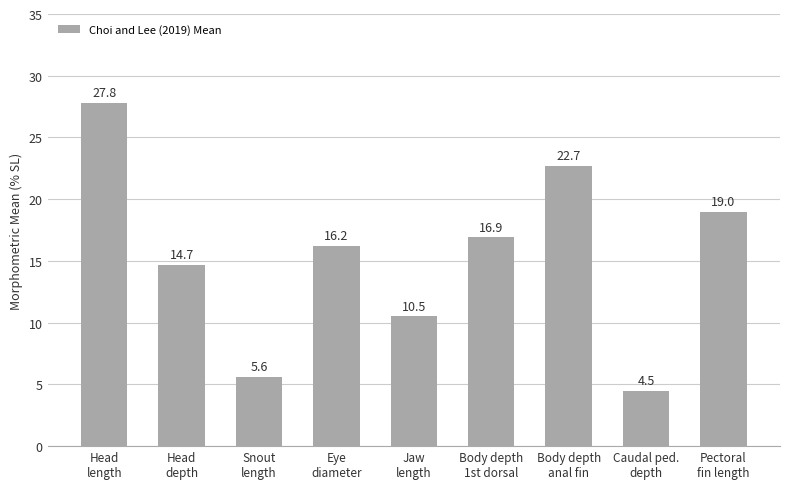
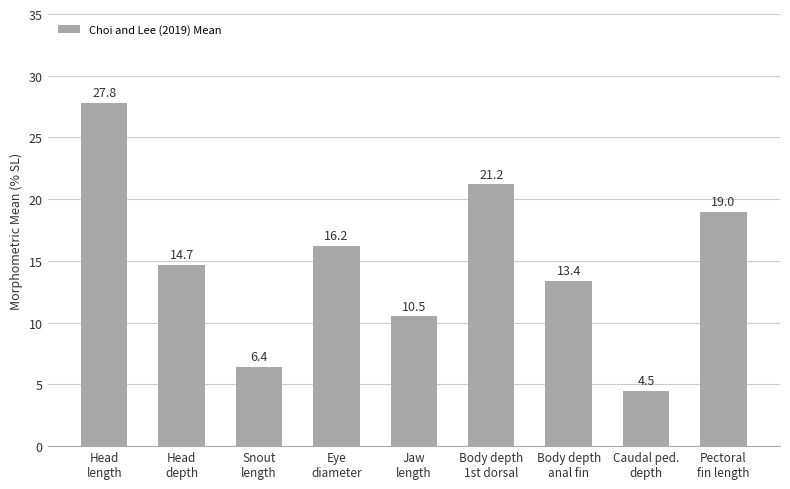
Snout length: 5.6 -> 6.4
Body depth 1st dorsal: 16.9 -> 21.2
Body depth anal fin: 22.7 -> 13.4
